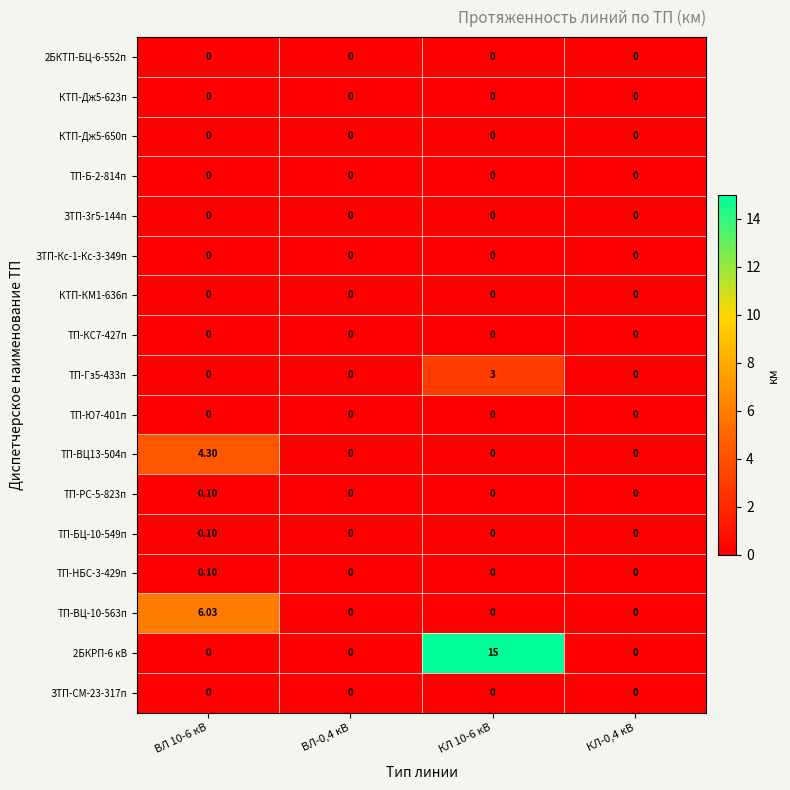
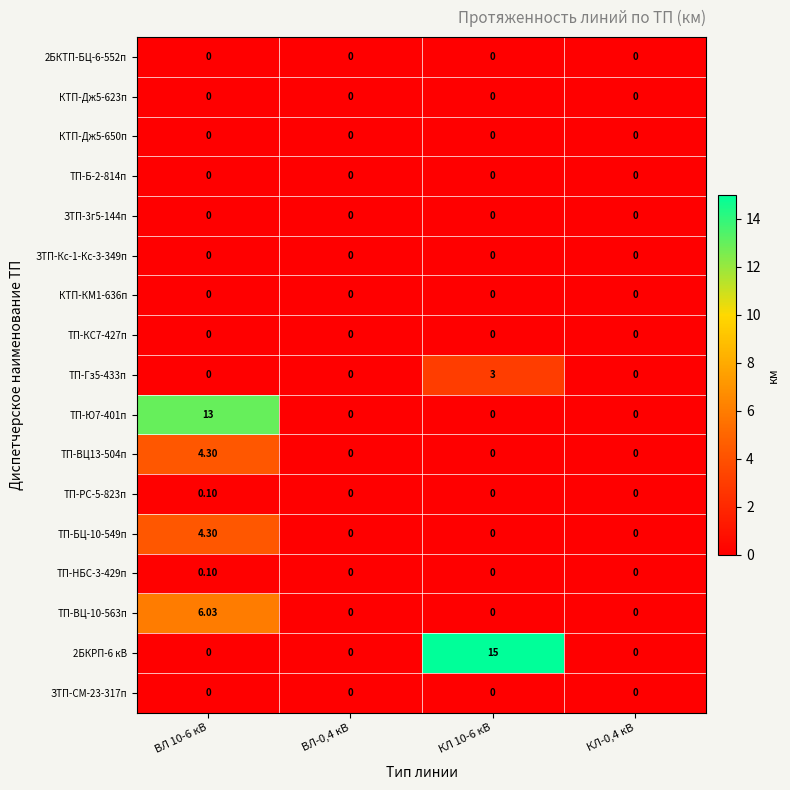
ТП-Ю7-401п, ВЛ 10-6 кВ: 0 -> 13
ТП-БЦ-10-549п, ВЛ 10-6 кВ: 0.10 -> 4.30
